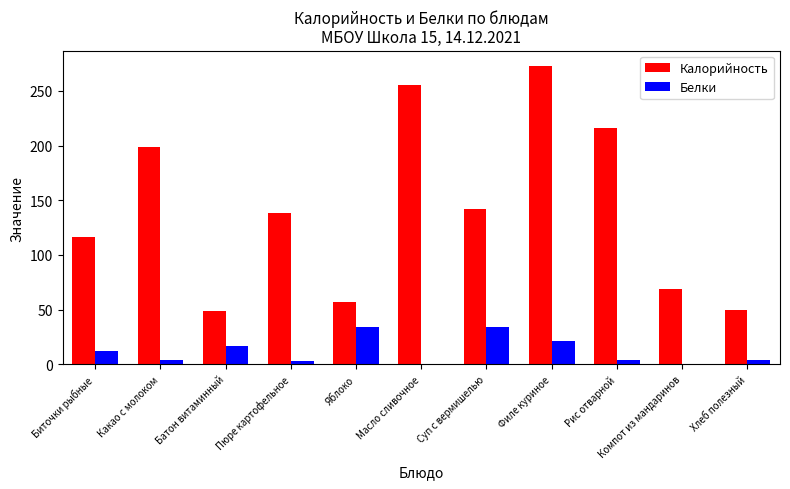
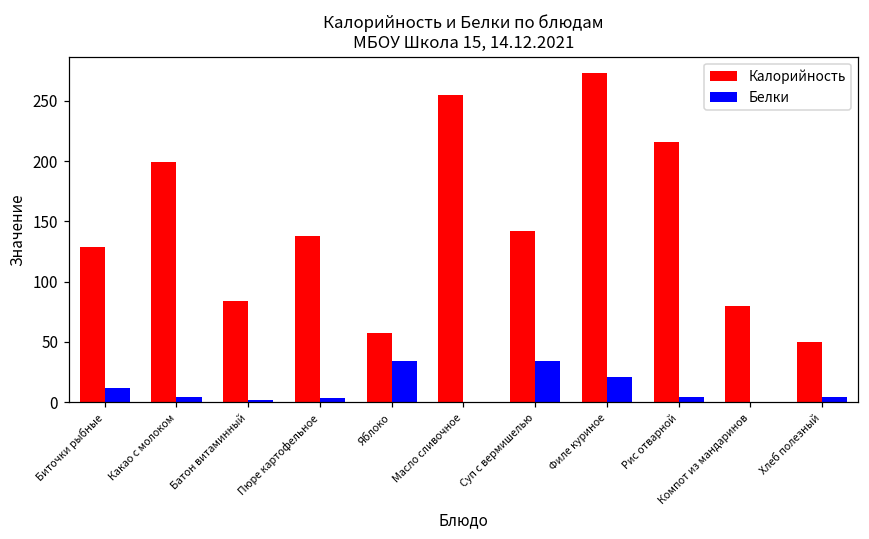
Калорийность, Биточки рыбные: 116 -> 129
Калорийность, Батон витаминный: 49 -> 84
Белки, Батон витаминный: 17 -> 2
Калорийность, Компот из мандаринов: 69 -> 80
